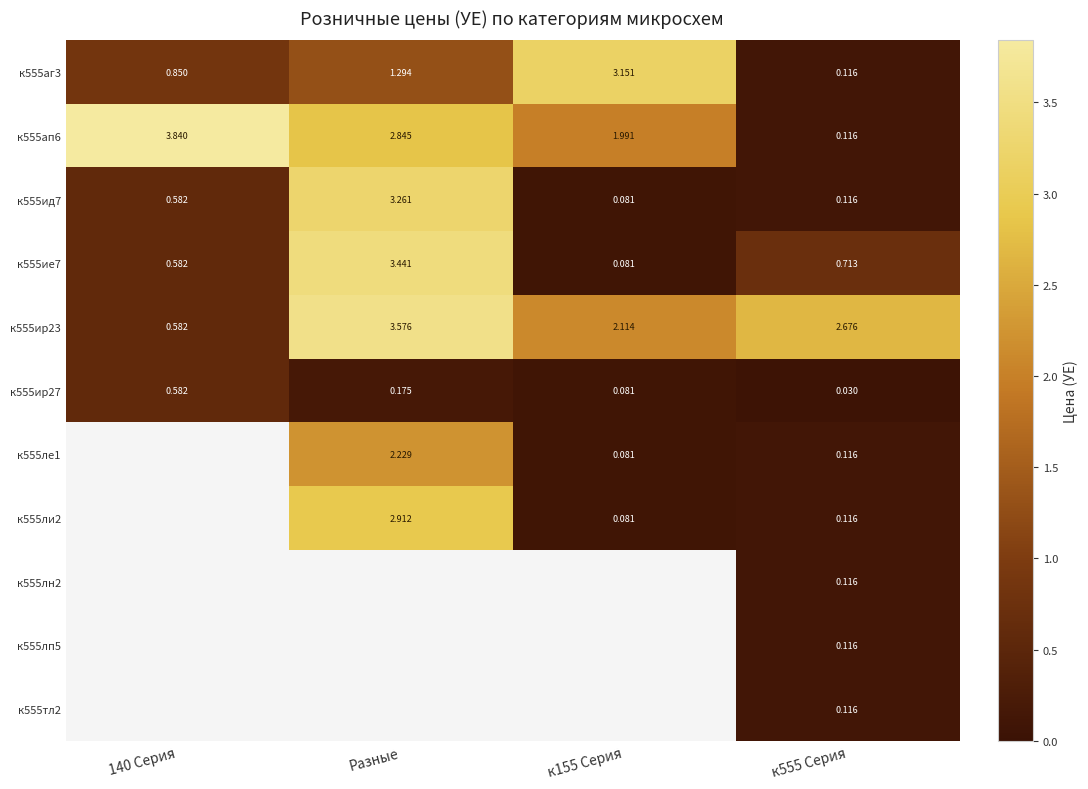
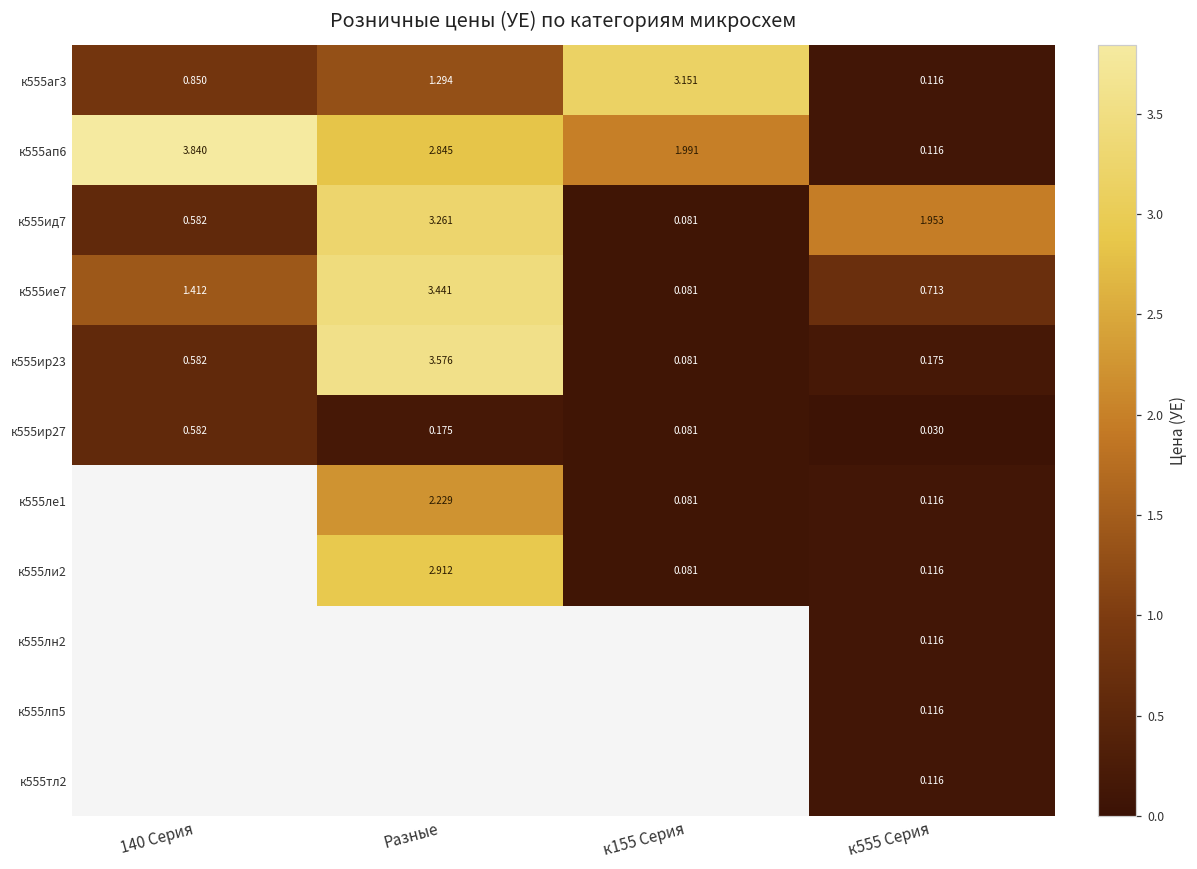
к555ид7, к555 Серия: 0.116 -> 1.953
к555ие7, 140 Серия: 0.582 -> 1.412
к555ир23, к155 Серия: 2.114 -> 0.081
к555ир23, к555 Серия: 2.676 -> 0.175
